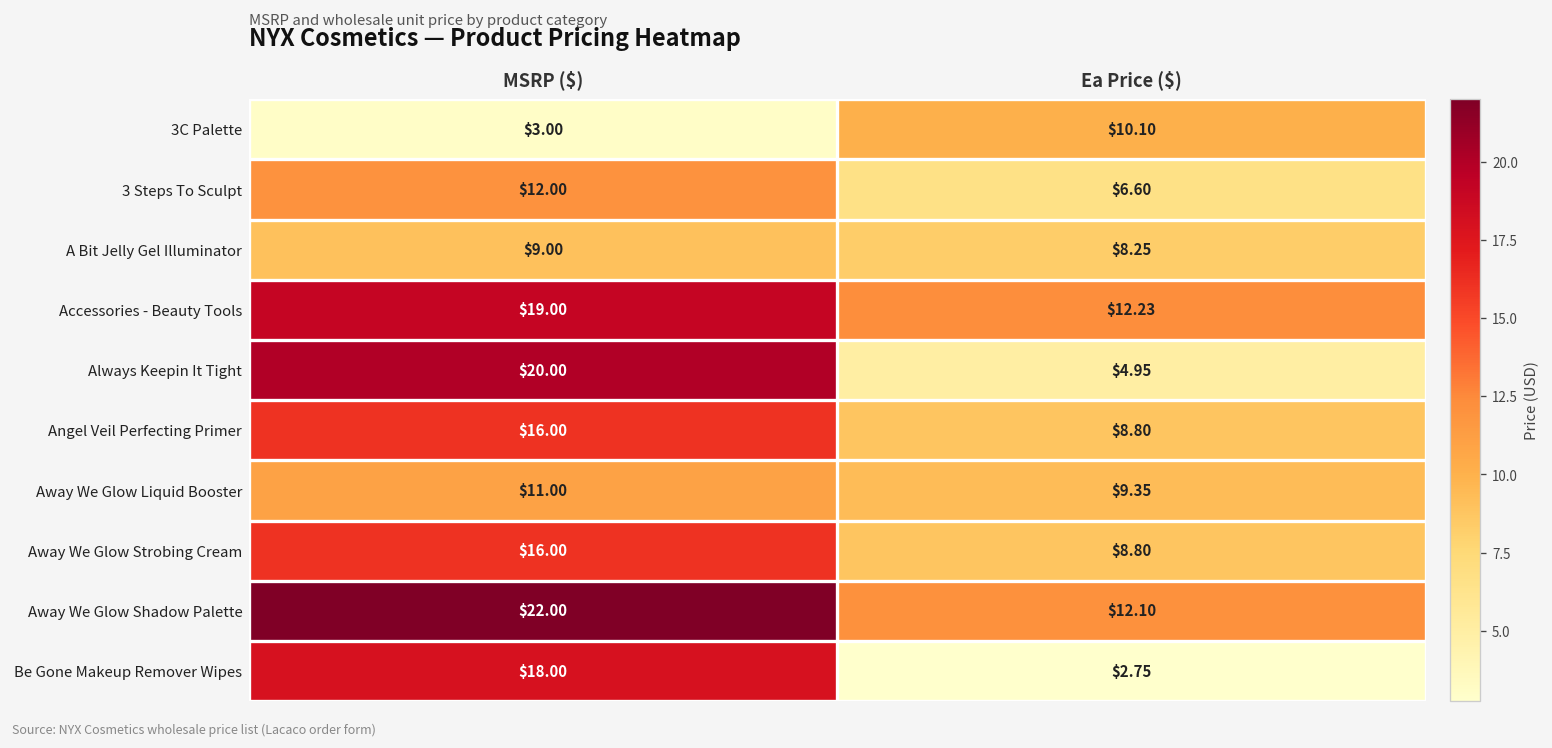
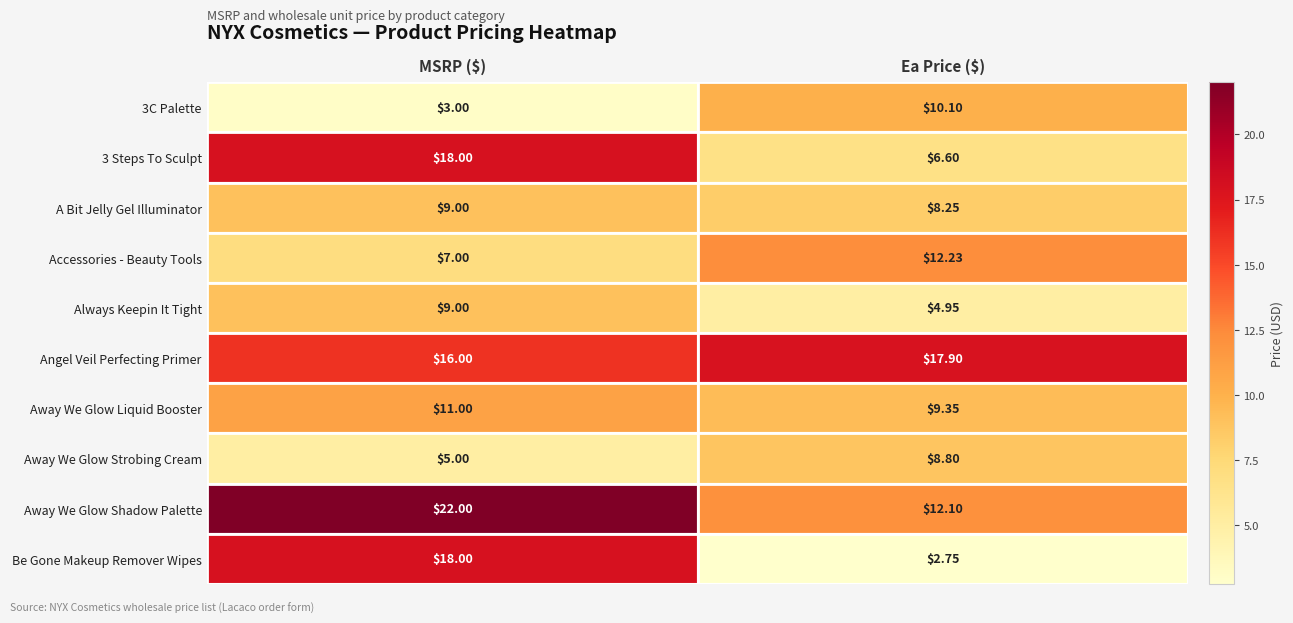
3 Steps To Sculpt, MSRP ($): $12.00 -> $18.00
Accessories - Beauty Tools, MSRP ($): $19.00 -> $7.00
Always Keepin It Tight, MSRP ($): $20.00 -> $9.00
Angel Veil Perfecting Primer, Ea Price ($): $8.80 -> $17.90
Away We Glow Strobing Cream, MSRP ($): $16.00 -> $5.00
